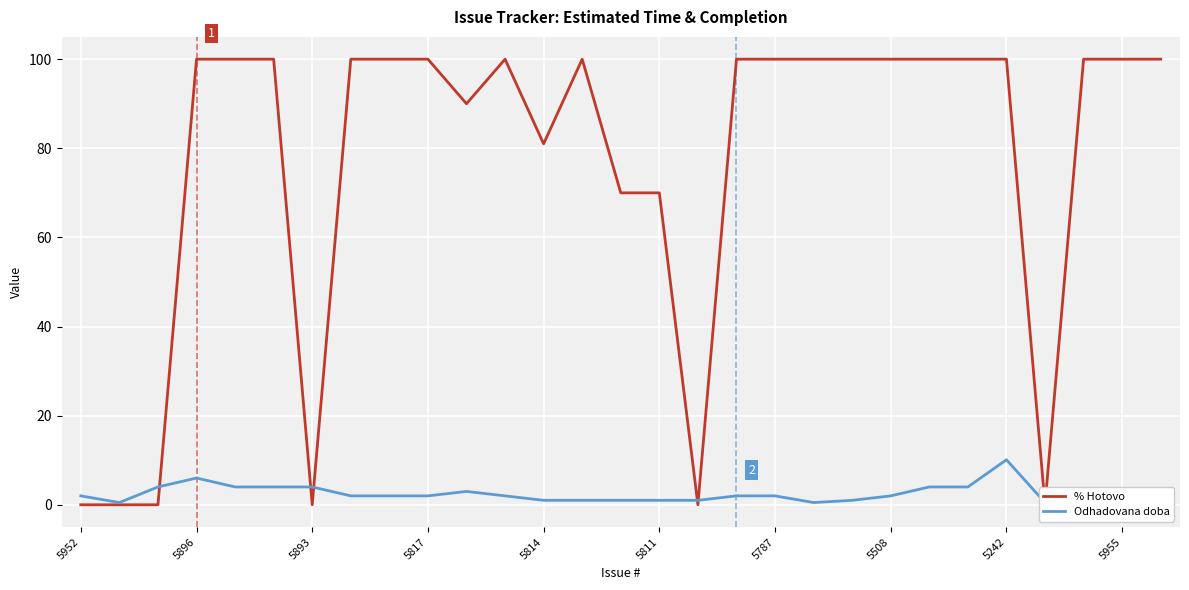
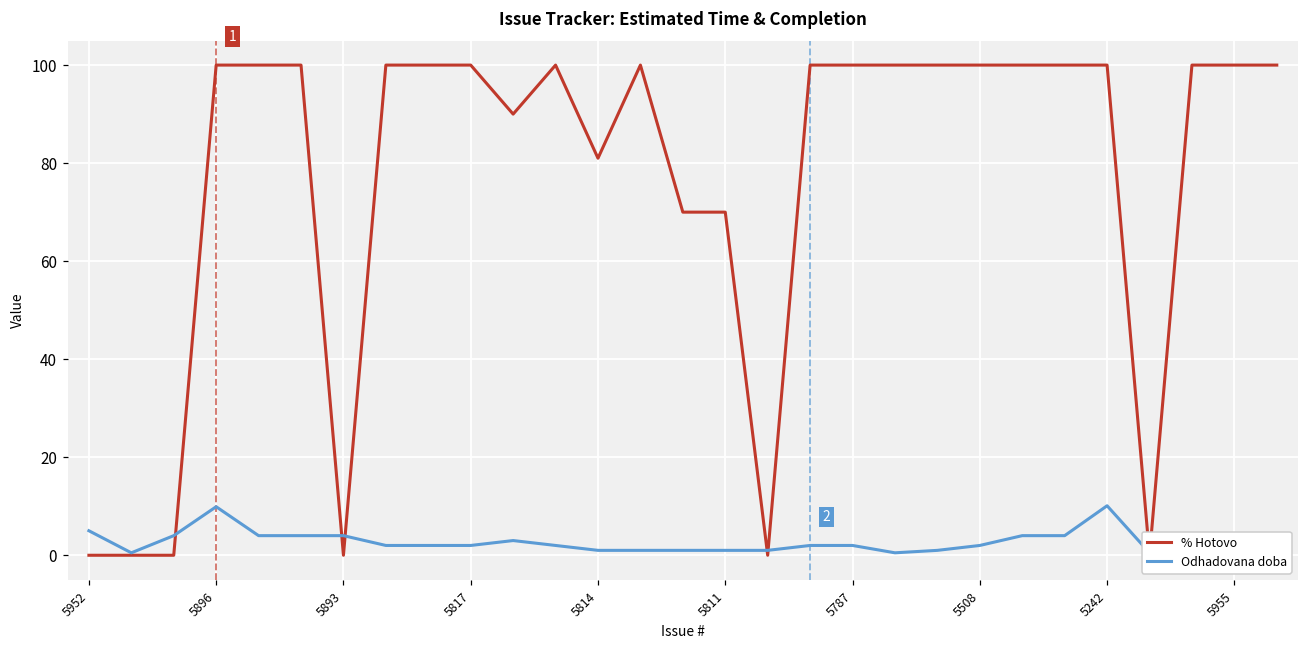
Odhadovana doba, 5952: 2 -> 5
Odhadovana doba, 5896: 6 -> 10
